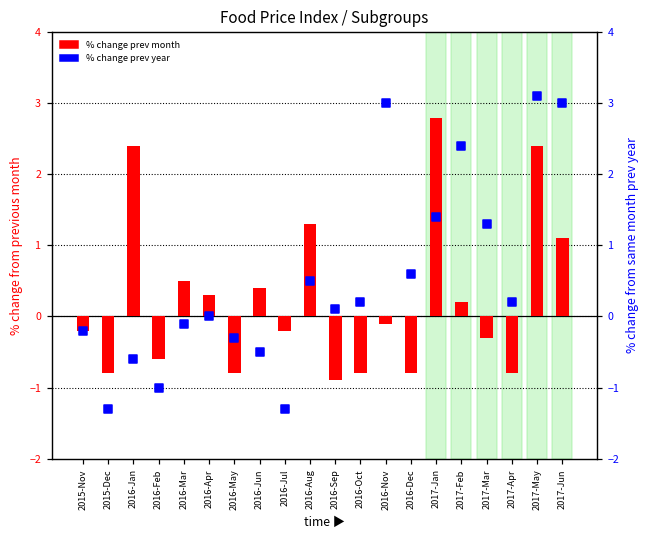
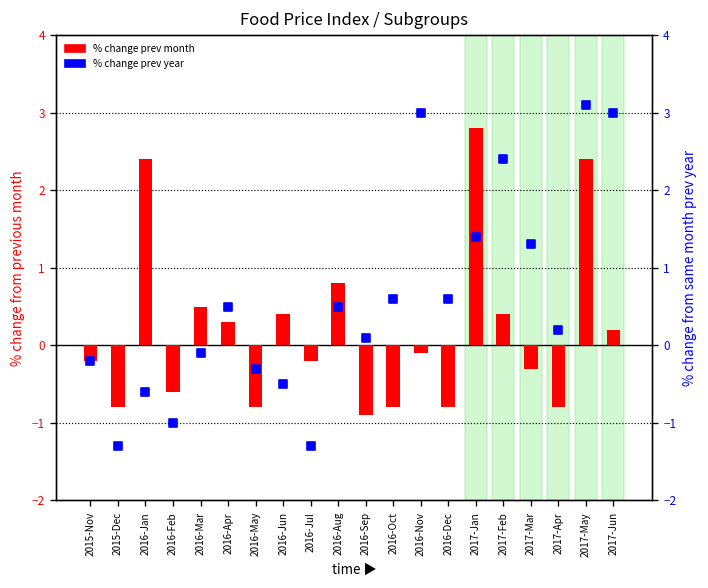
% change prev month, 2016-Aug: 1.3 -> 0.8
% change prev month, 2017-Feb: 0.2 -> 0.4
% change prev month, 2017-Jun: 1.1 -> 0.2
% change prev year, 2016-Apr: 0.0 -> 0.5
% change prev year, 2016-Oct: 0.2 -> 0.6
